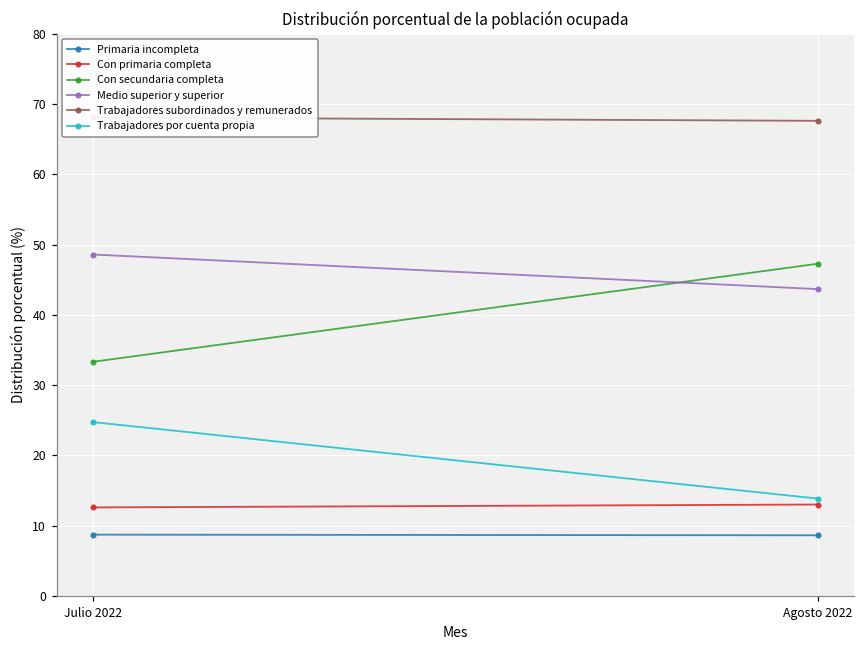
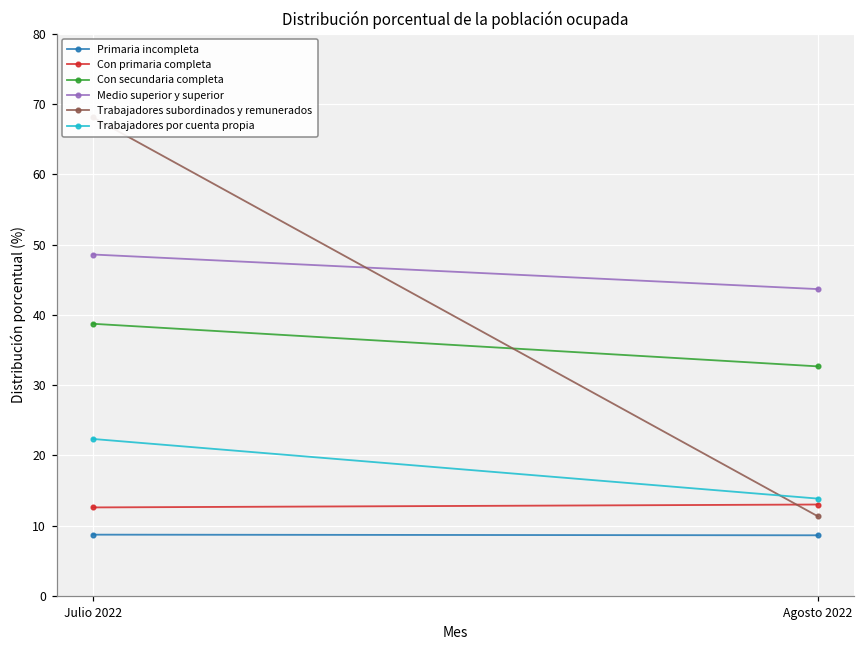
Con secundaria completa, Julio 2022: 33 -> 39
Trabajadores por cuenta propia, Julio 2022: 25 -> 22
Con secundaria completa, Agosto 2022: 47 -> 33
Trabajadores subordinados y remunerados, Agosto 2022: 68 -> 11
